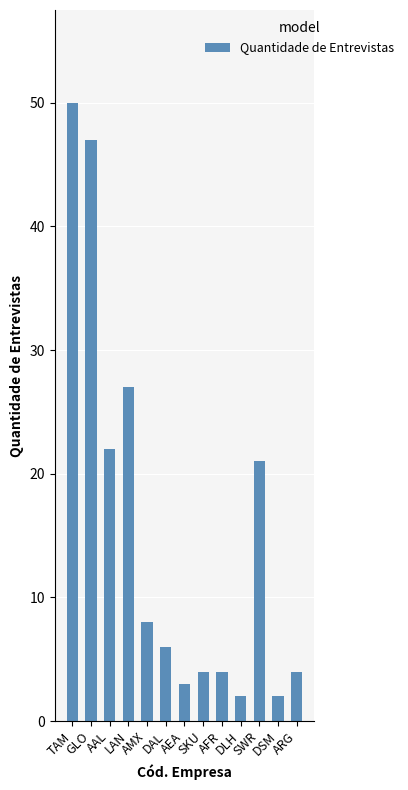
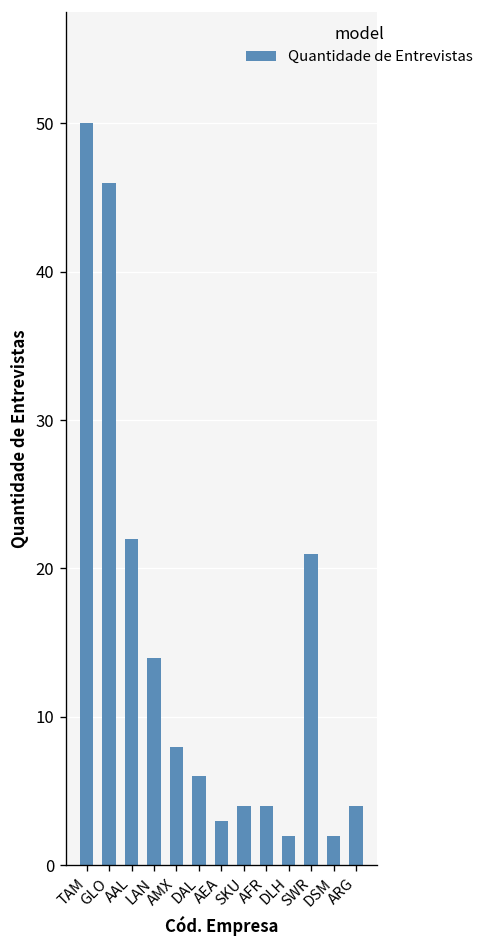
GLO: 47 -> 46
LAN: 27 -> 14
